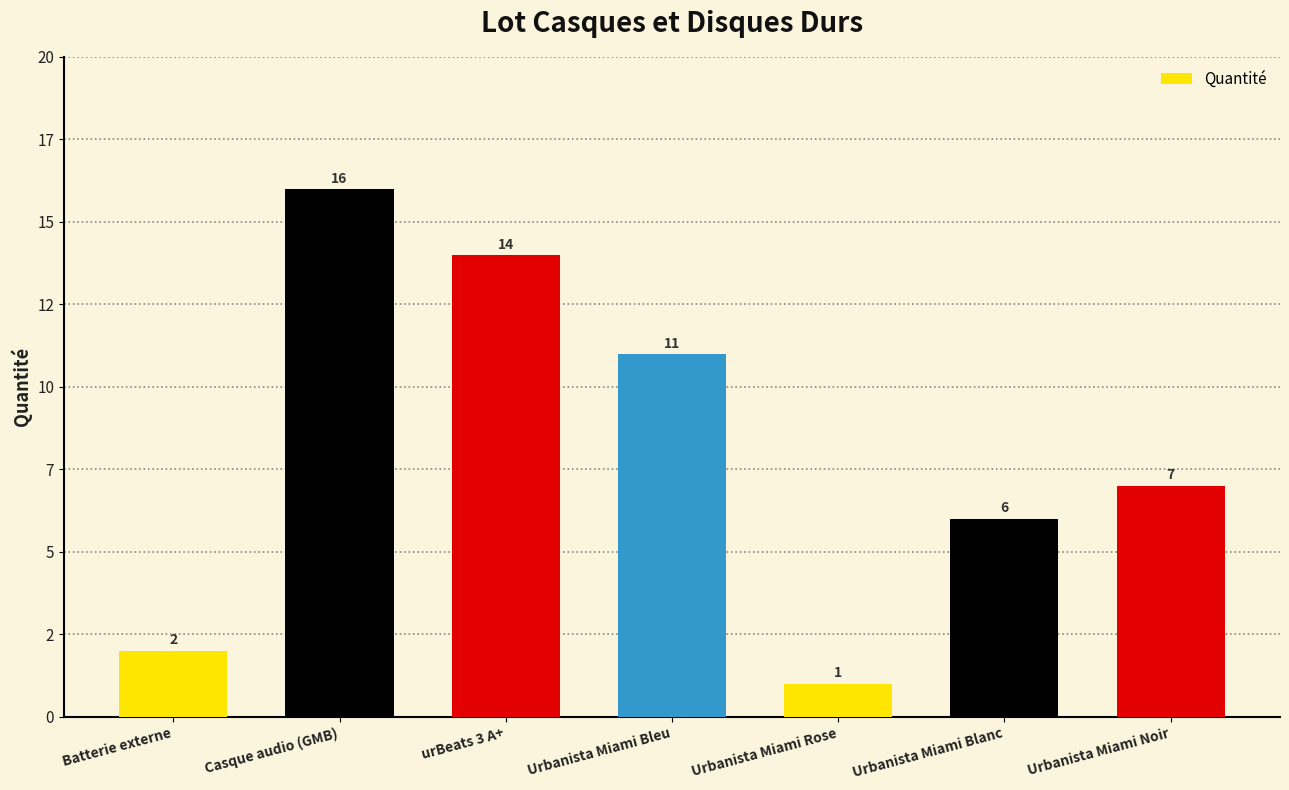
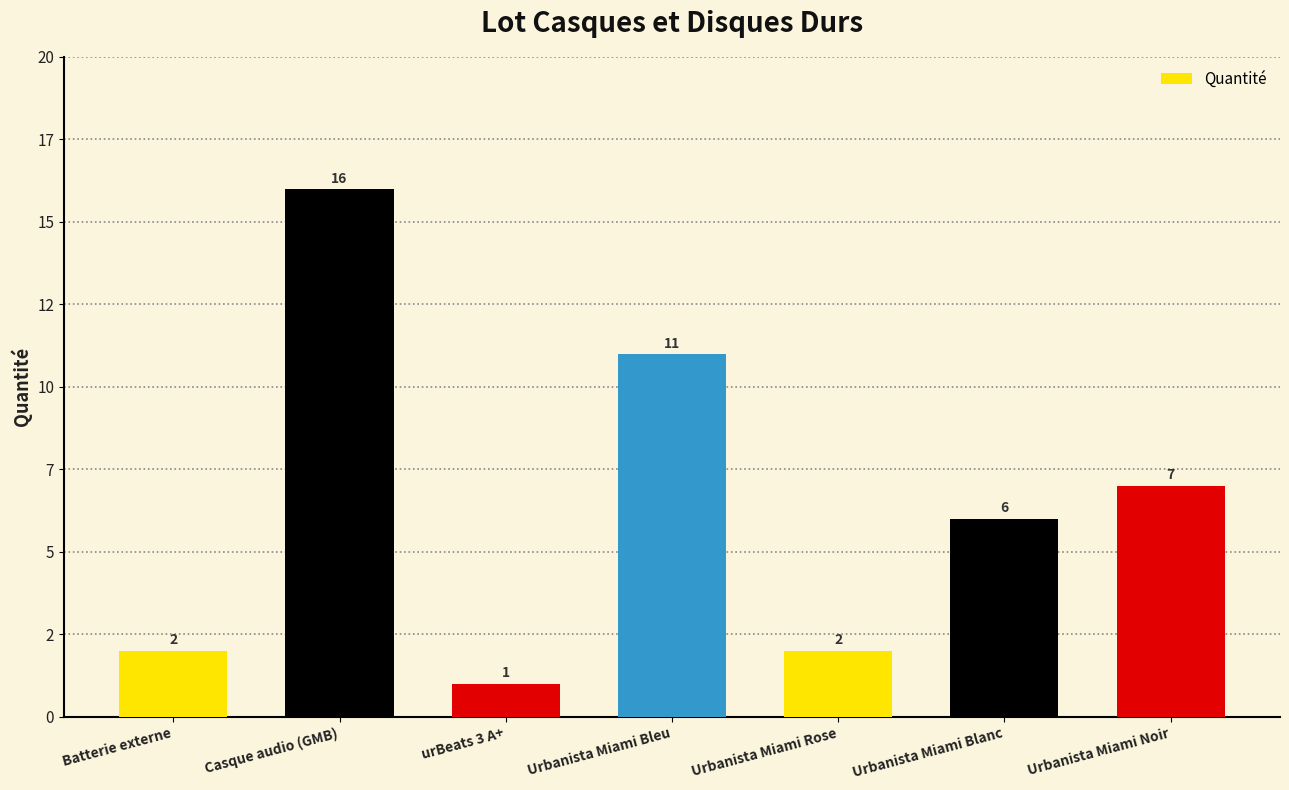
urBeats 3 A+: 14 -> 1
Urbanista Miami Rose: 1 -> 2
